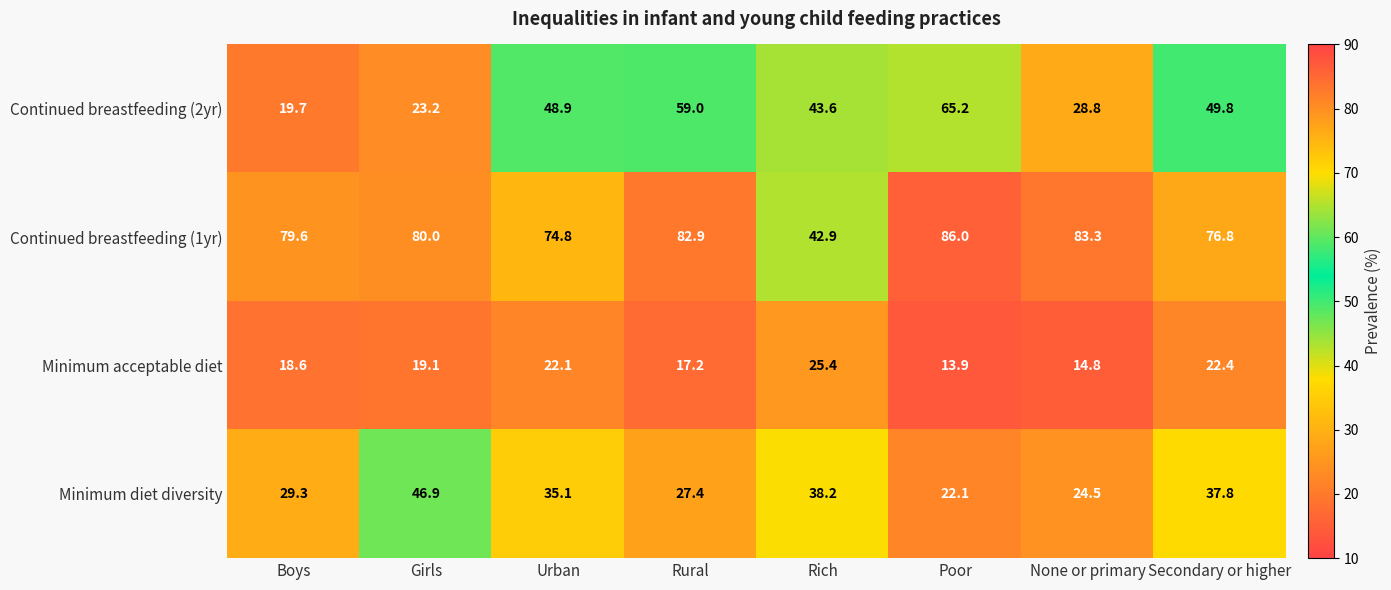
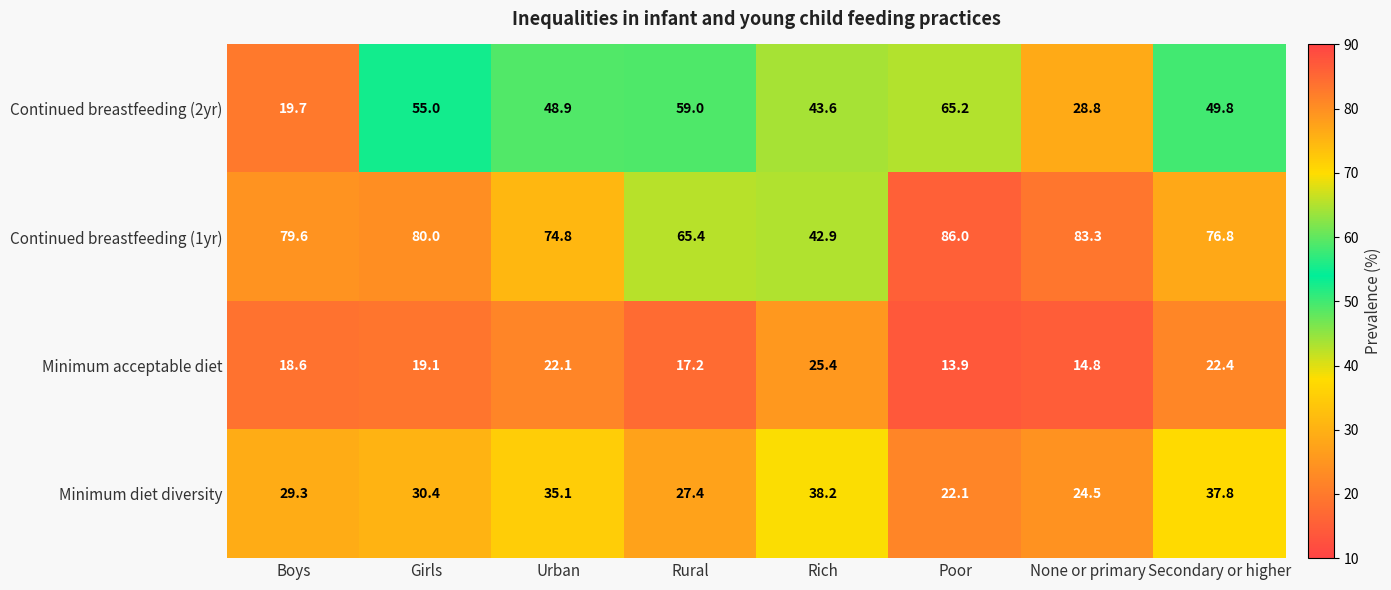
Continued breastfeeding (2yr), Girls: 23.2 -> 55.0
Continued breastfeeding (1yr), Rural: 82.9 -> 65.4
Minimum diet diversity, Girls: 46.9 -> 30.4
